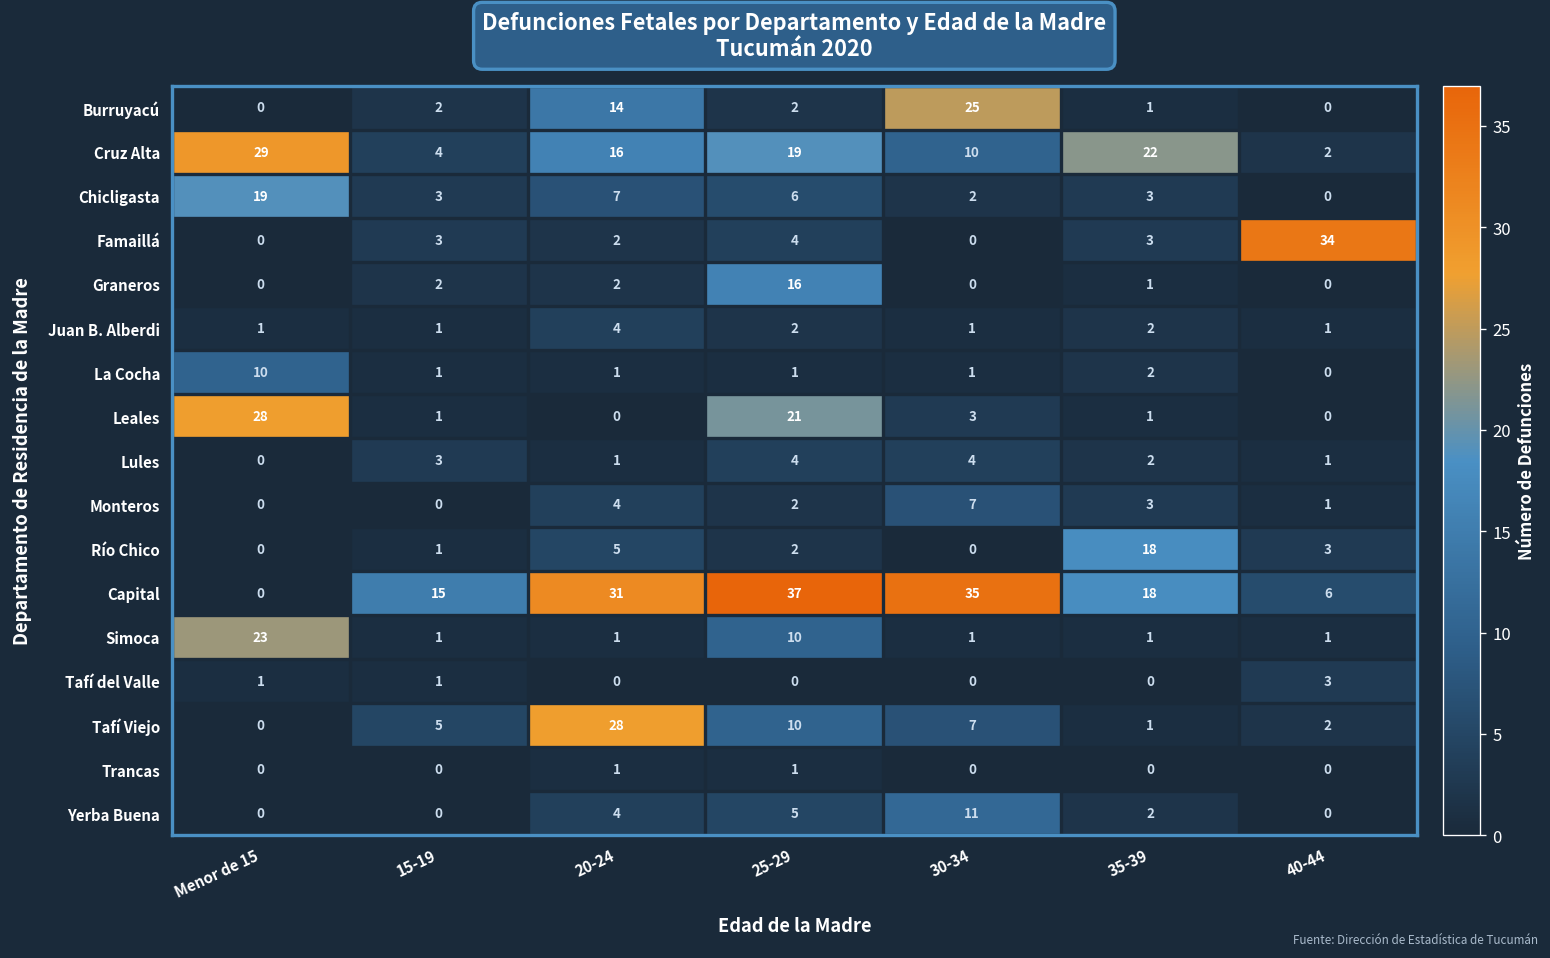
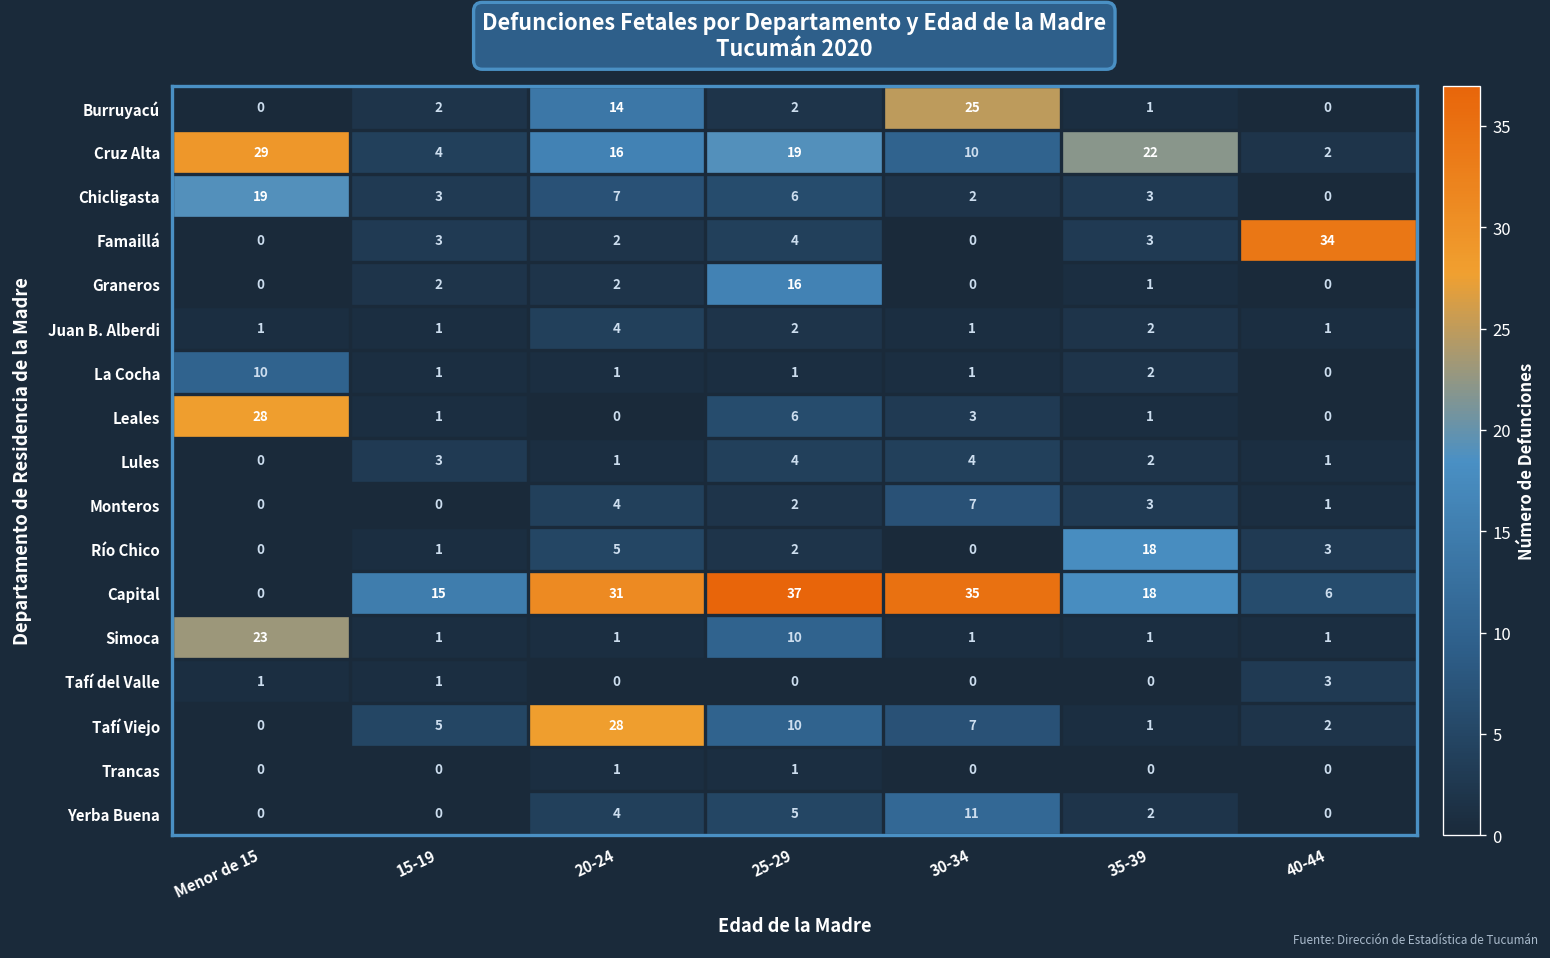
Leales, 25-29: 21 -> 6
